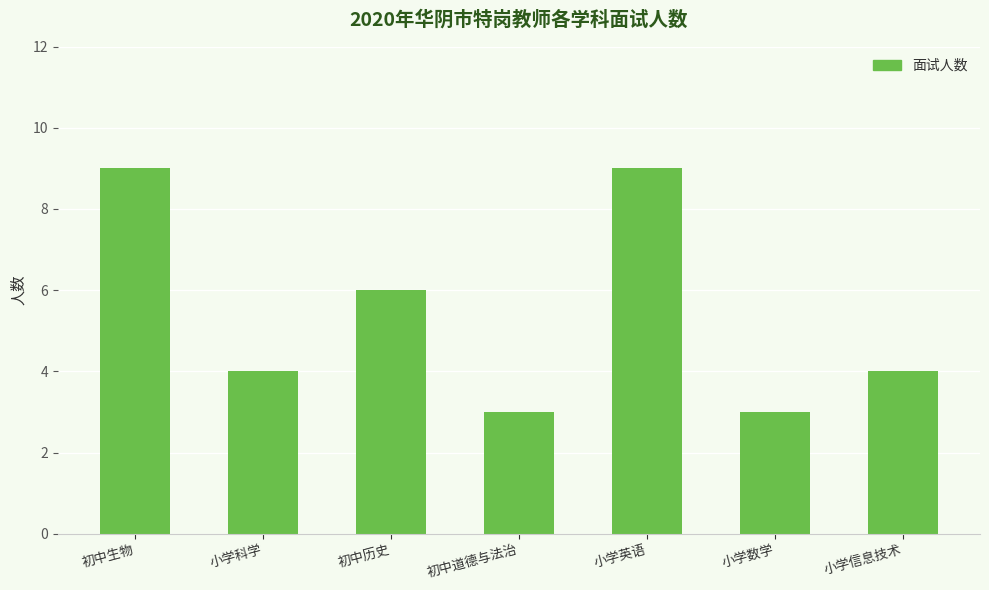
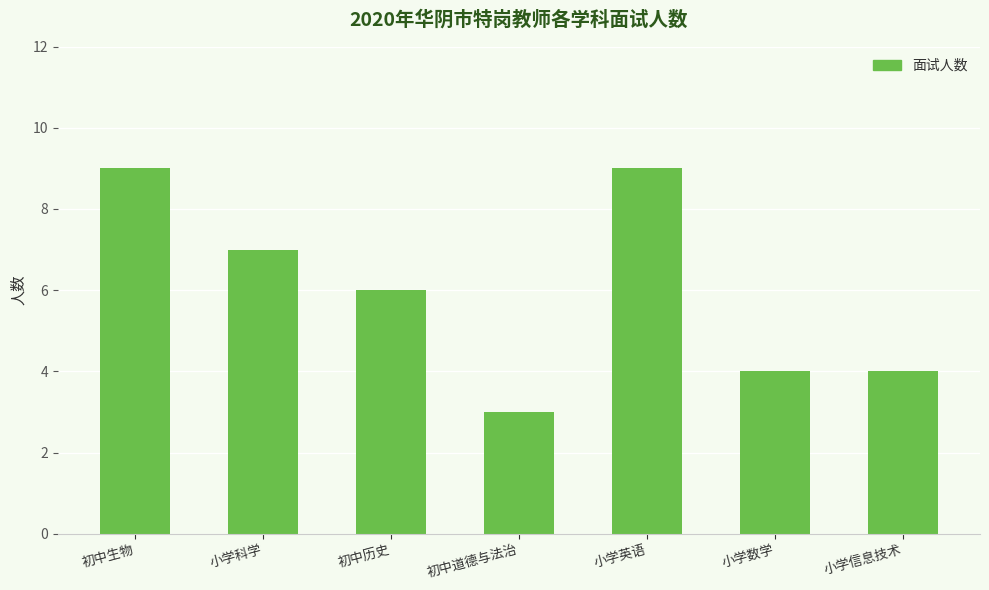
小学科学: 4 -> 7
小学数学: 3 -> 4
